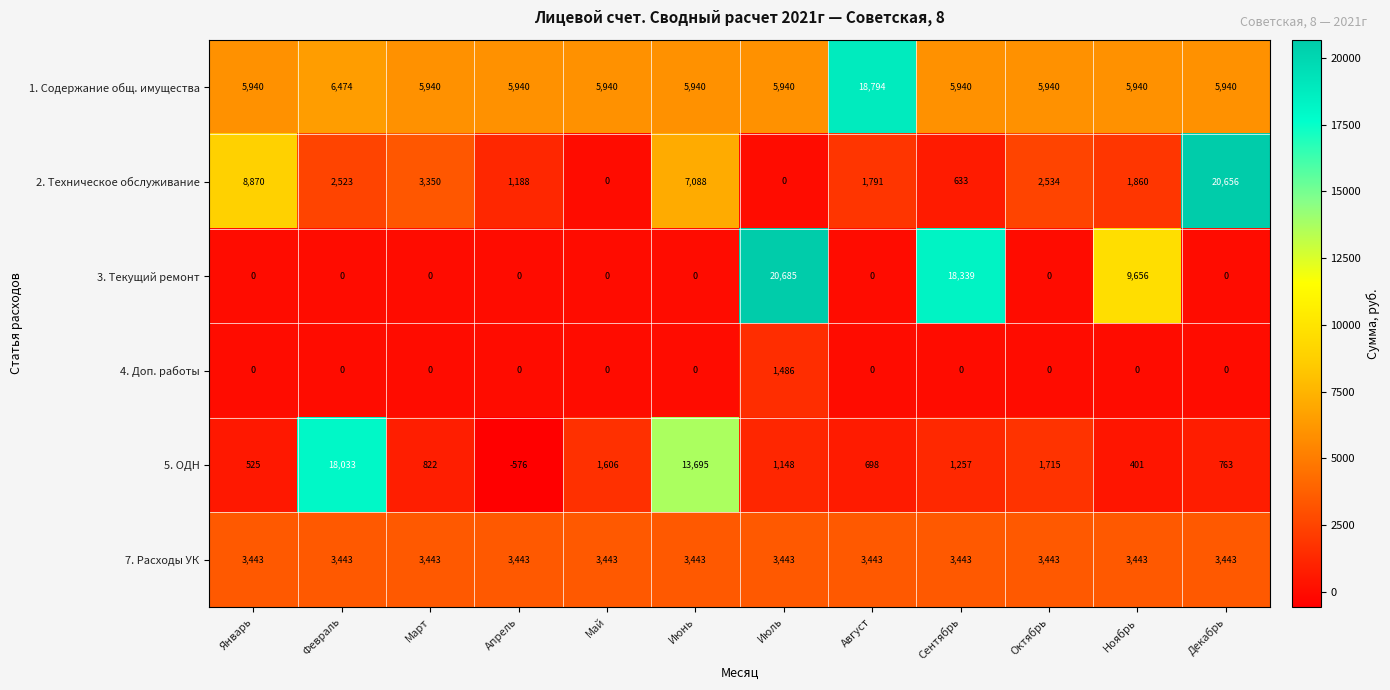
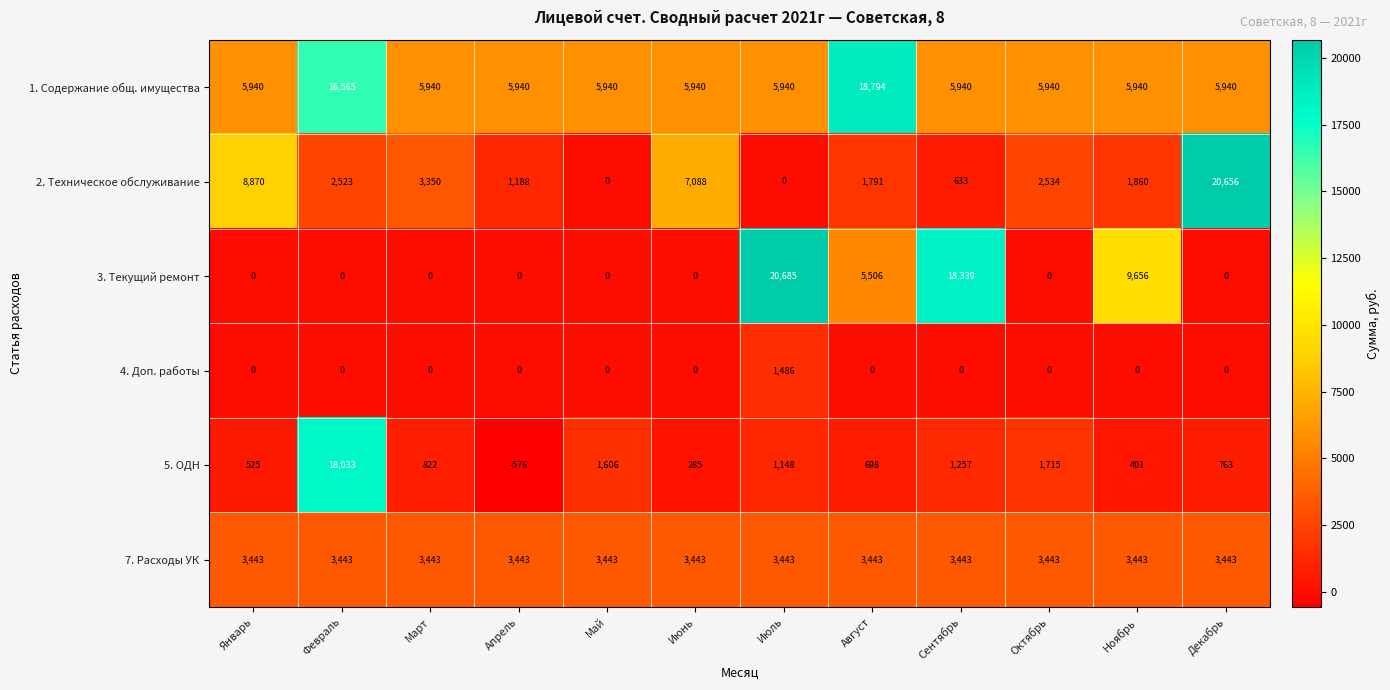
1. Содержание общ. имущества, Февраль: 6,474 -> 16,565
3. Текущий ремонт, Август: 0 -> 5,506
5. ОДН, Июнь: 13,695 -> 285
